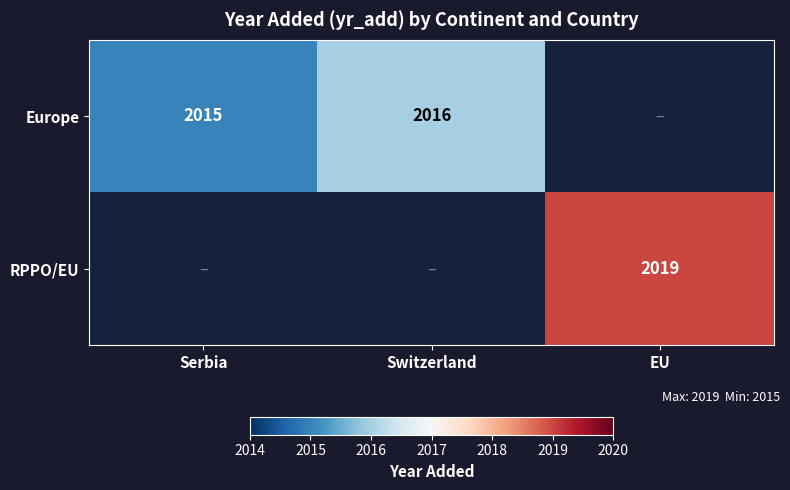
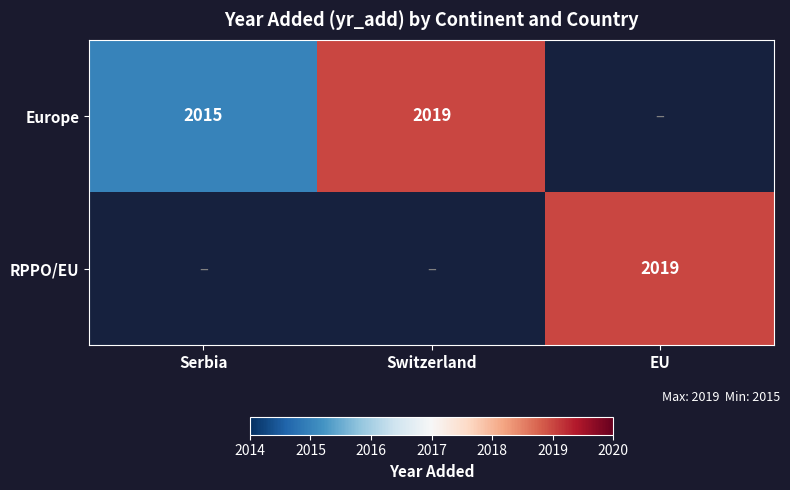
Europe, Switzerland: 2016 -> 2019
